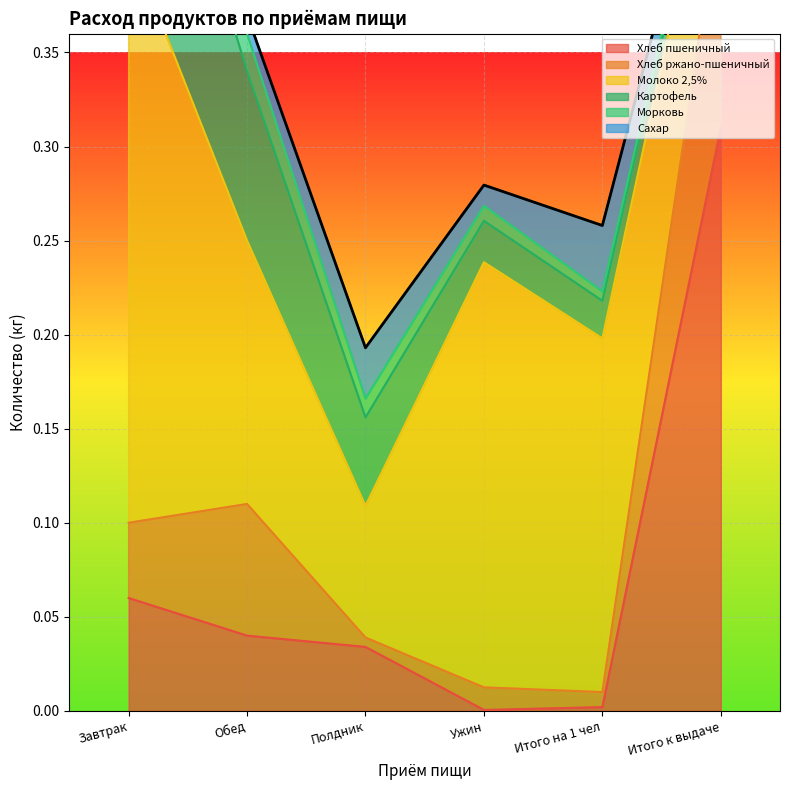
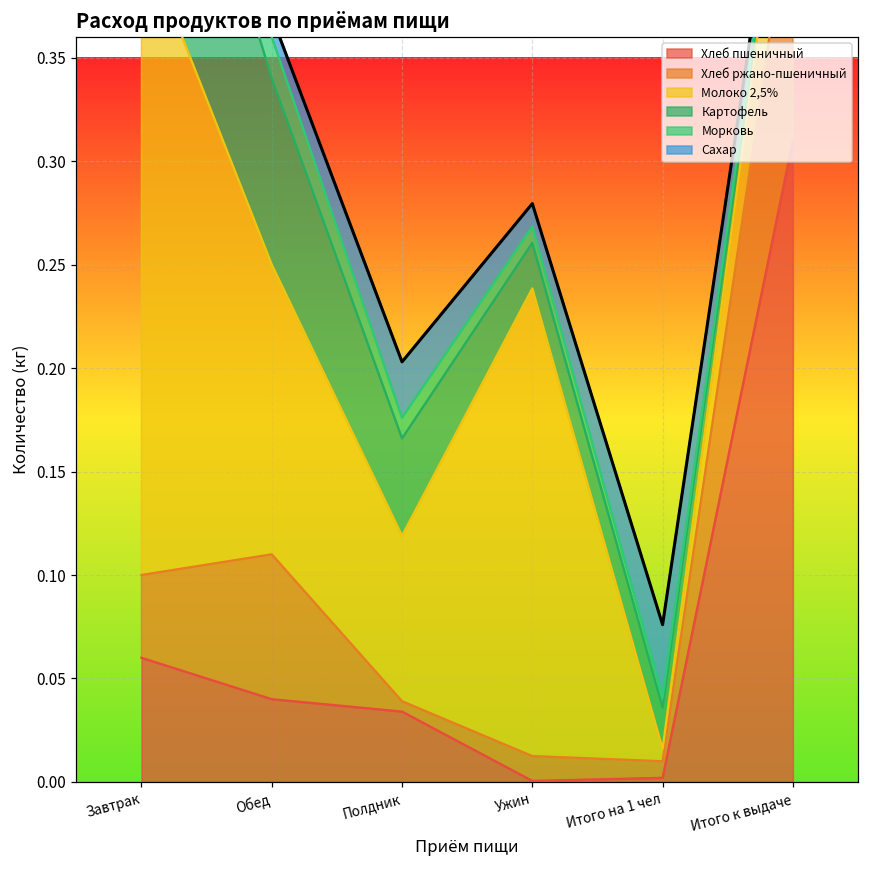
Молоко 2,5%, Полдник: 0.07 -> 0.08
Молоко 2,5%, Итого на 1 чел: 0.188 -> 0.006
